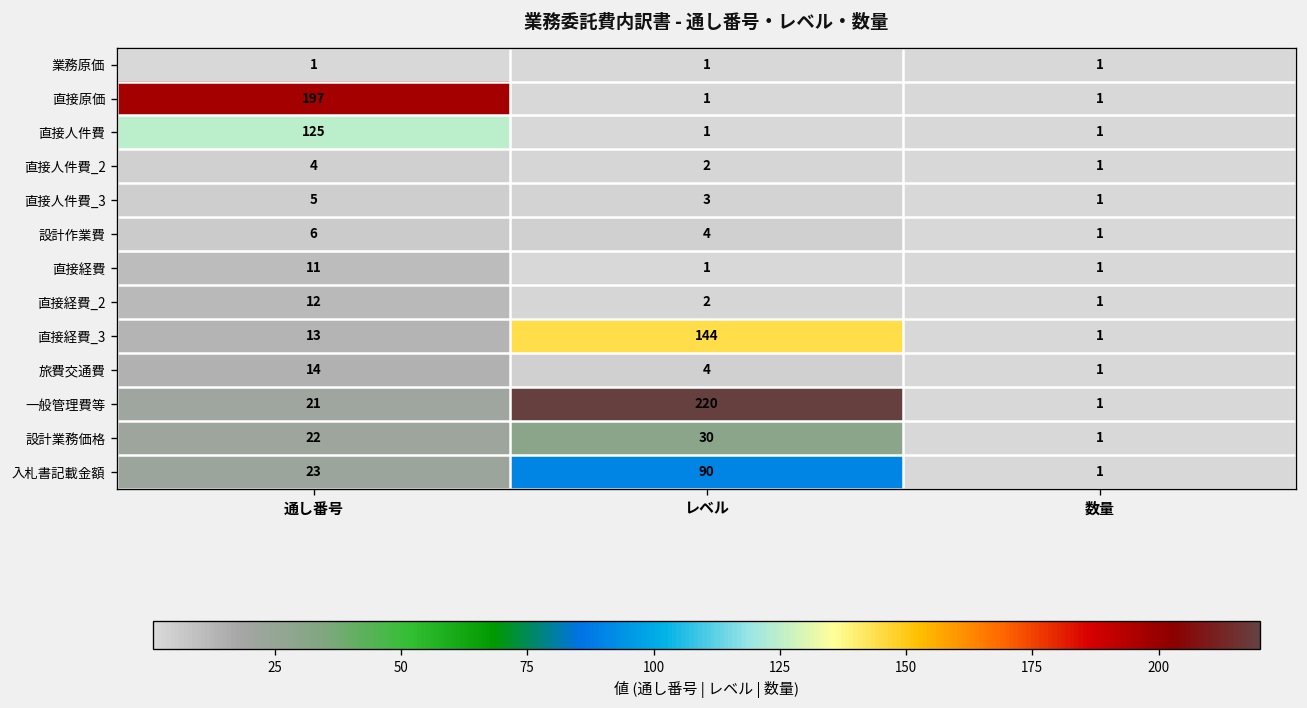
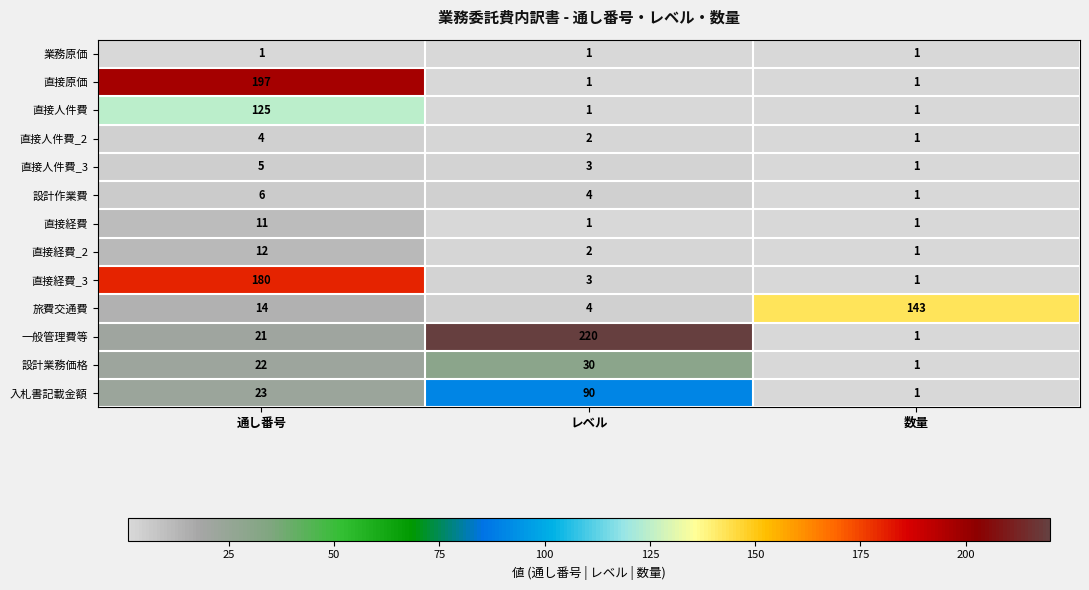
直接経費_3, 通し番号: 13 -> 180
直接経費_3, レベル: 144 -> 3
旅費交通費, 数量: 1 -> 143
